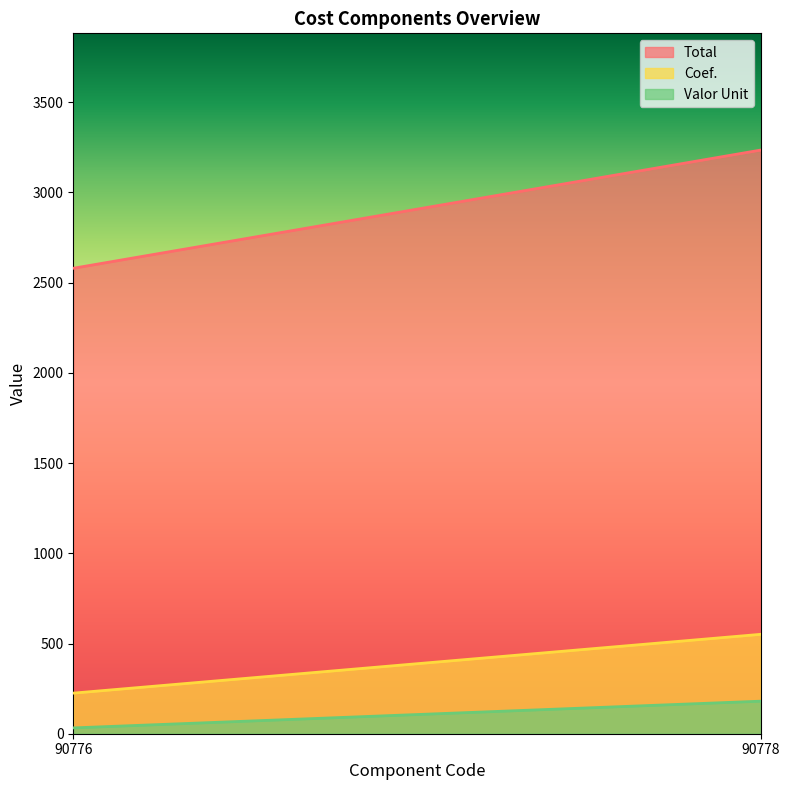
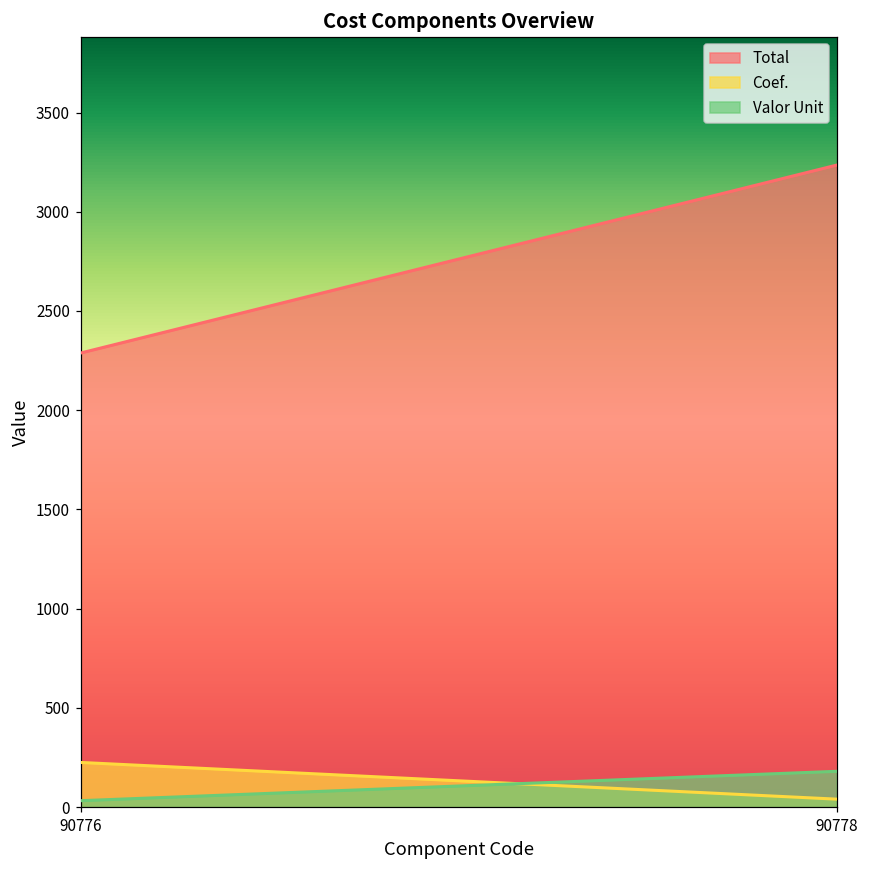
Total, 90776: 2580 -> 2290
Coef., 90778: 550 -> 40
